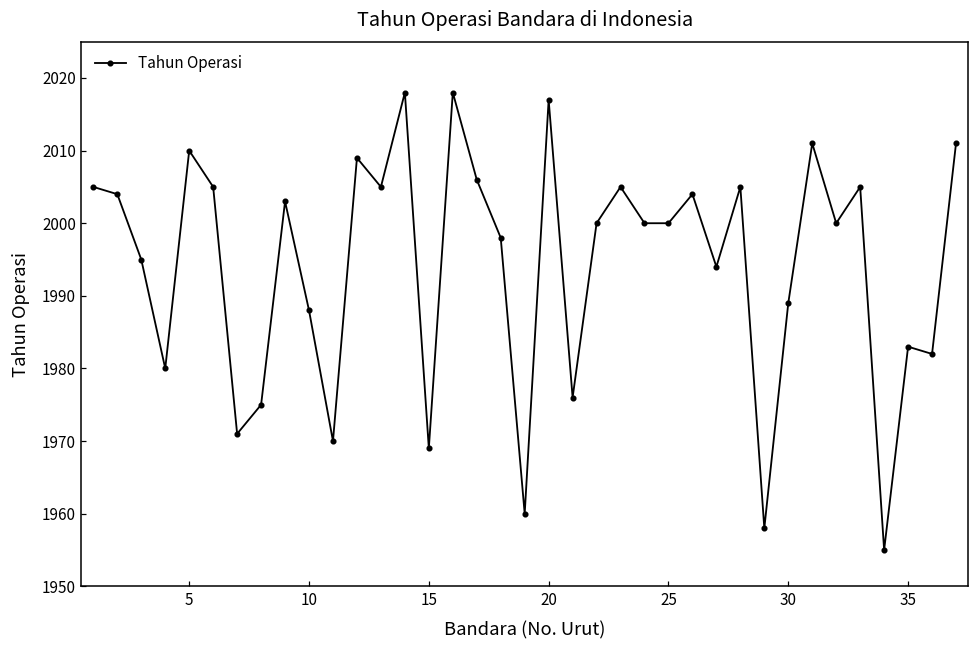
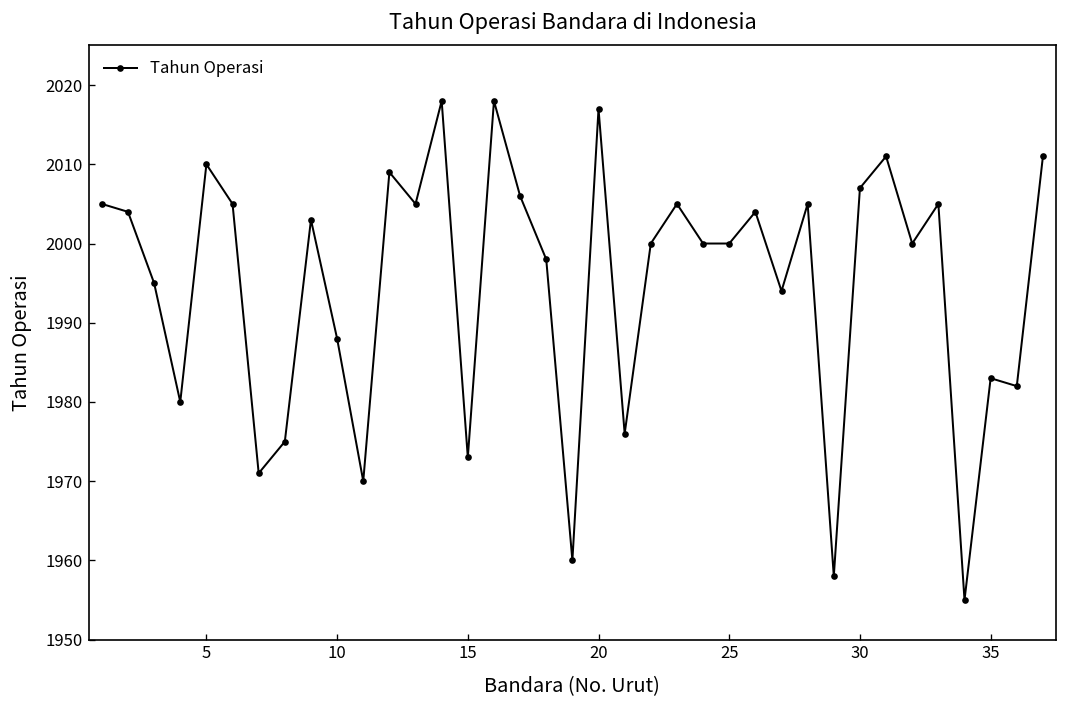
15: 1969 -> 1973
30: 1989 -> 2007
